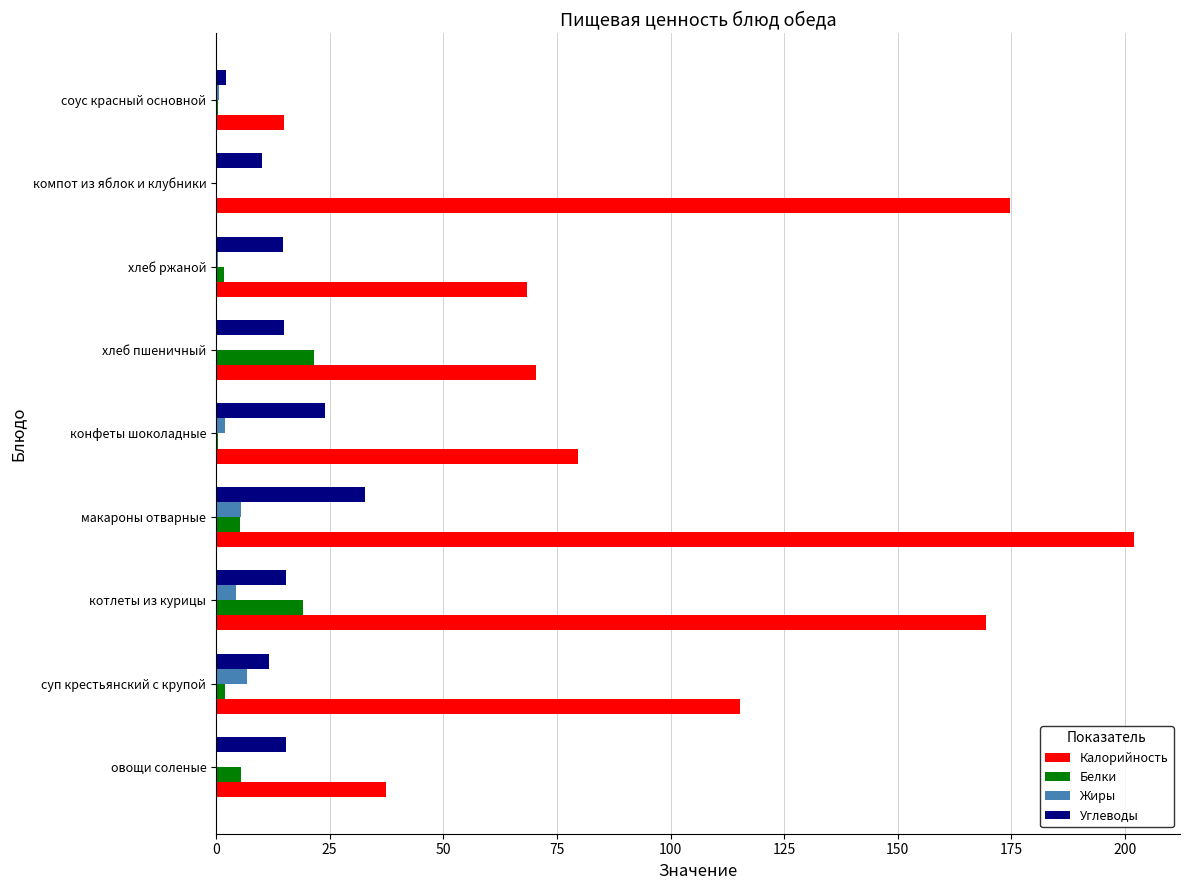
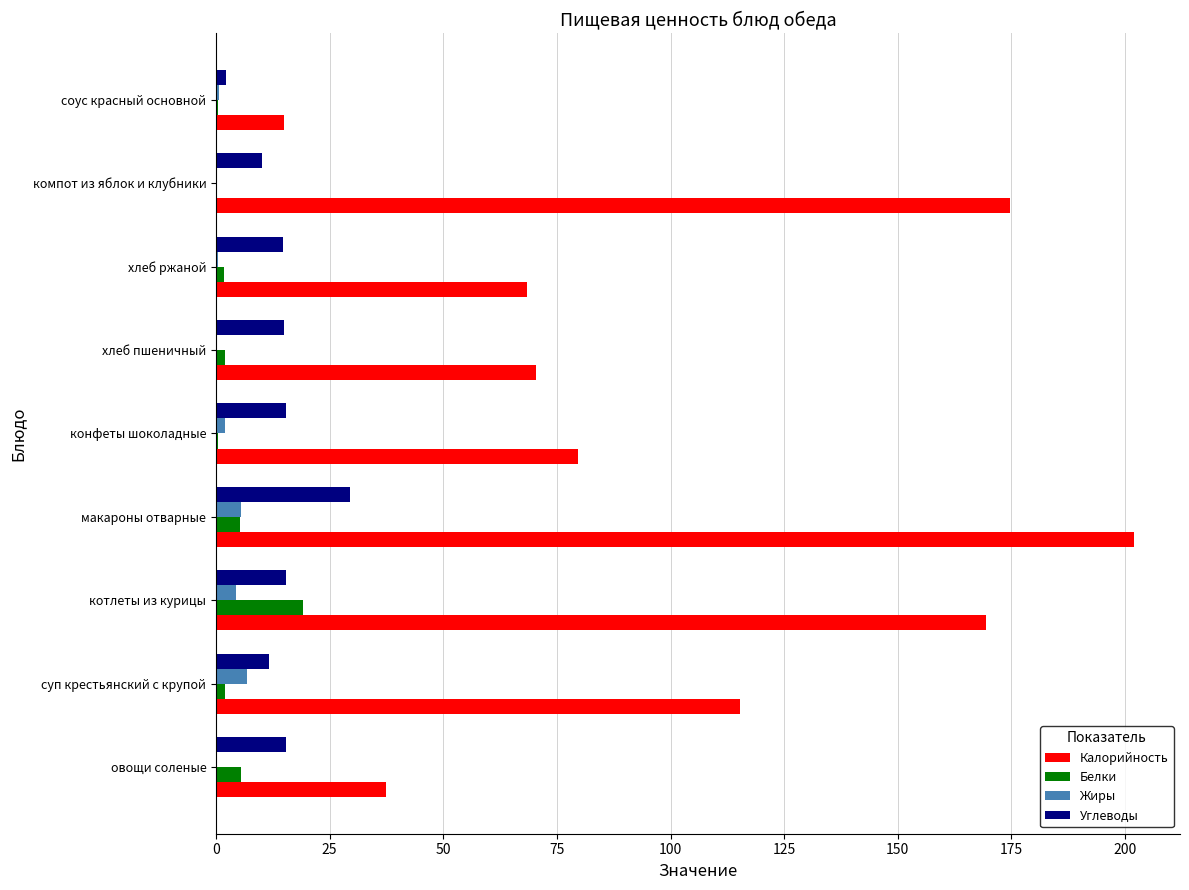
Белки, хлеб пшеничный: 22 -> 2
Углеводы, конфеты шоколадные: 24 -> 15
Углеводы, макароны отварные: 33 -> 29
